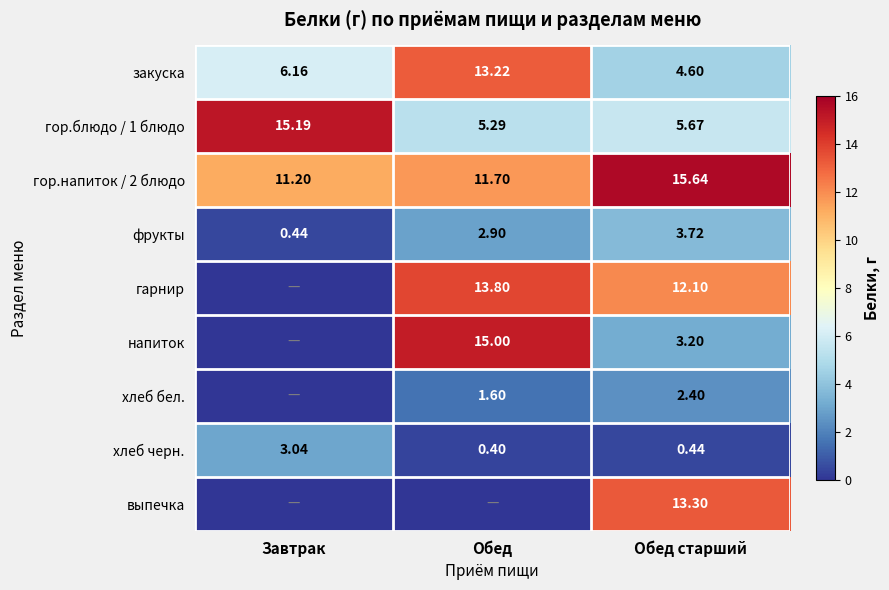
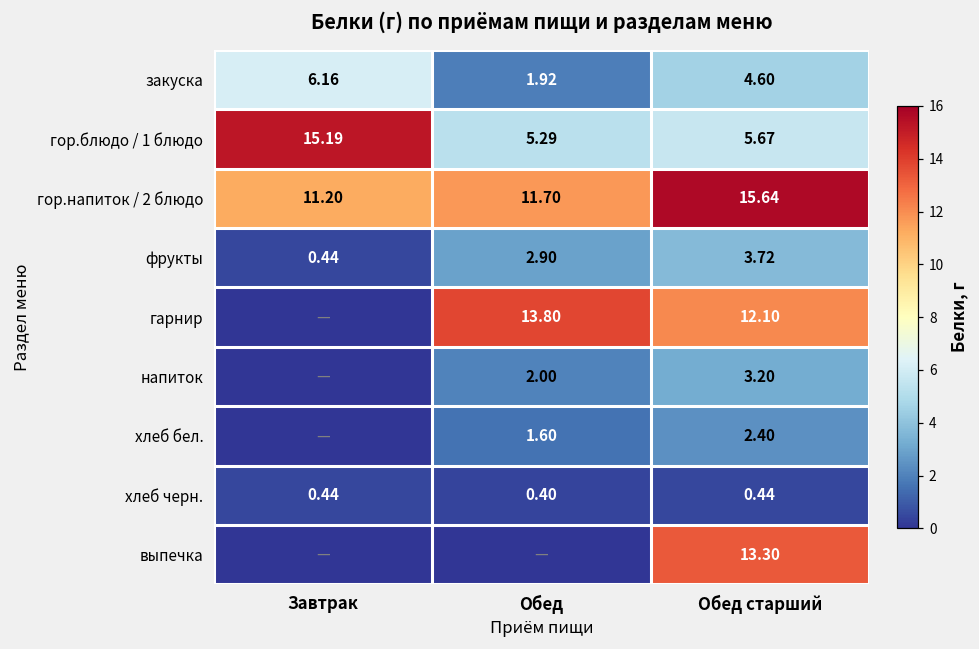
закуска, Обед: 13.22 -> 1.92
напиток, Обед: 15.00 -> 2.00
хлеб черн., Завтрак: 3.04 -> 0.44
